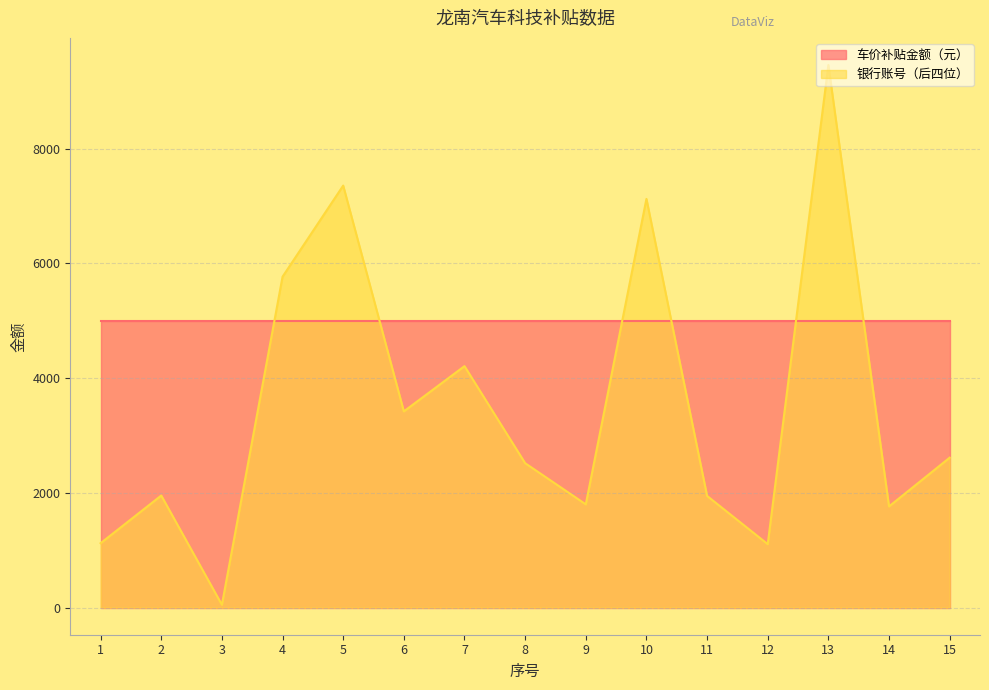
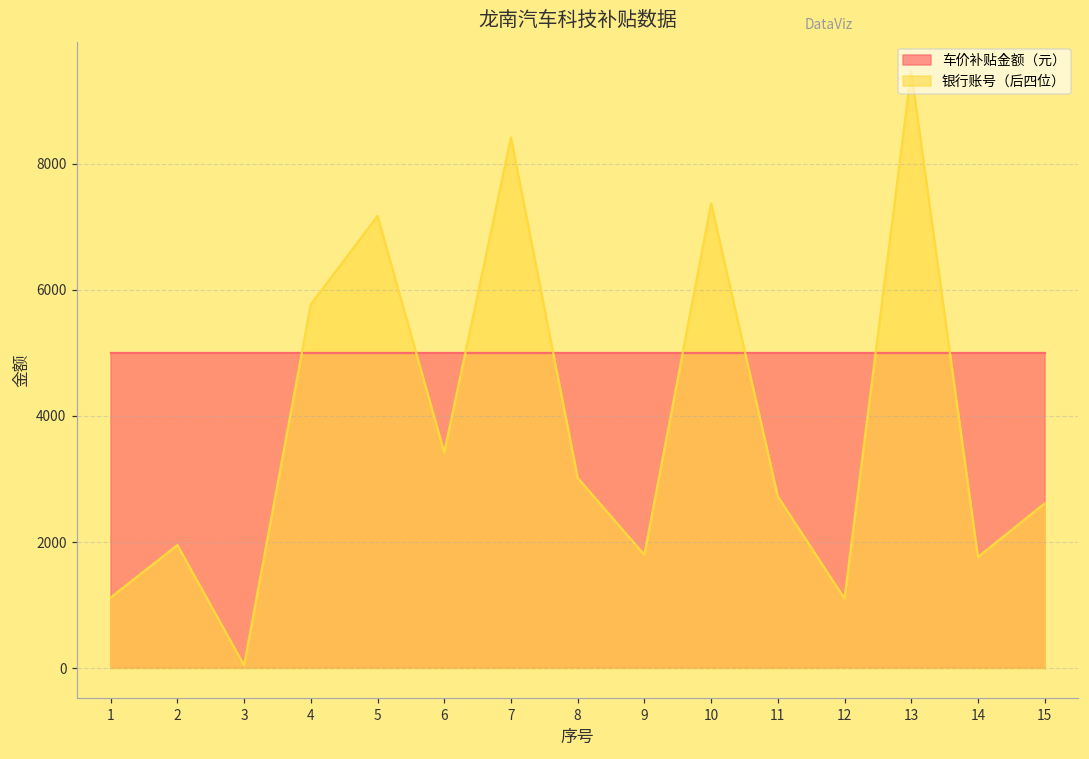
银行账号（后四位）, 5: 7400 -> 7200
银行账号（后四位）, 7: 4200 -> 8400
银行账号（后四位）, 8: 2500 -> 3000
银行账号（后四位）, 10: 7100 -> 7400
银行账号（后四位）, 11: 1900 -> 2700
